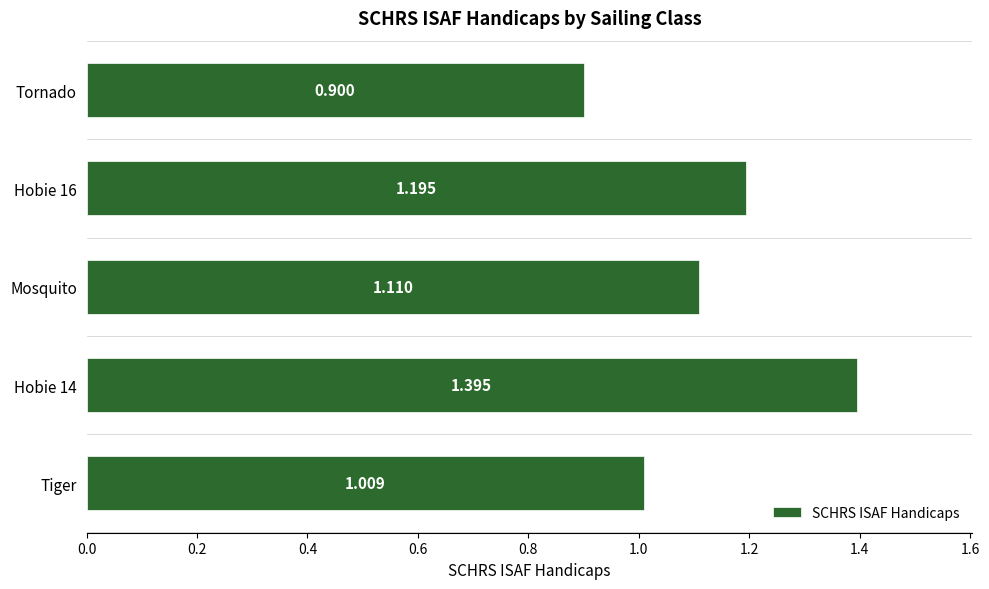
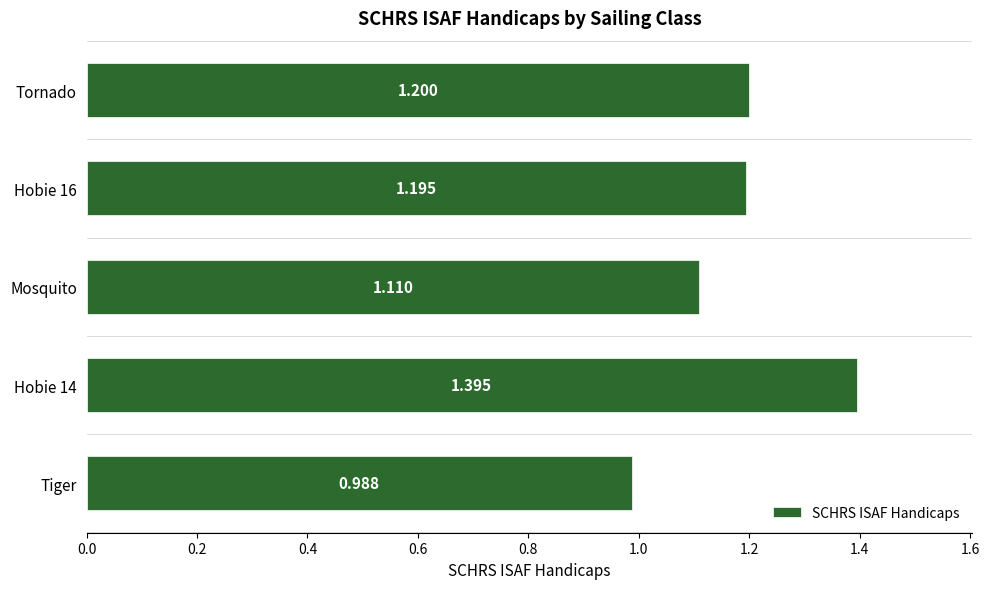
Tornado: 0.900 -> 1.200
Tiger: 1.009 -> 0.988
